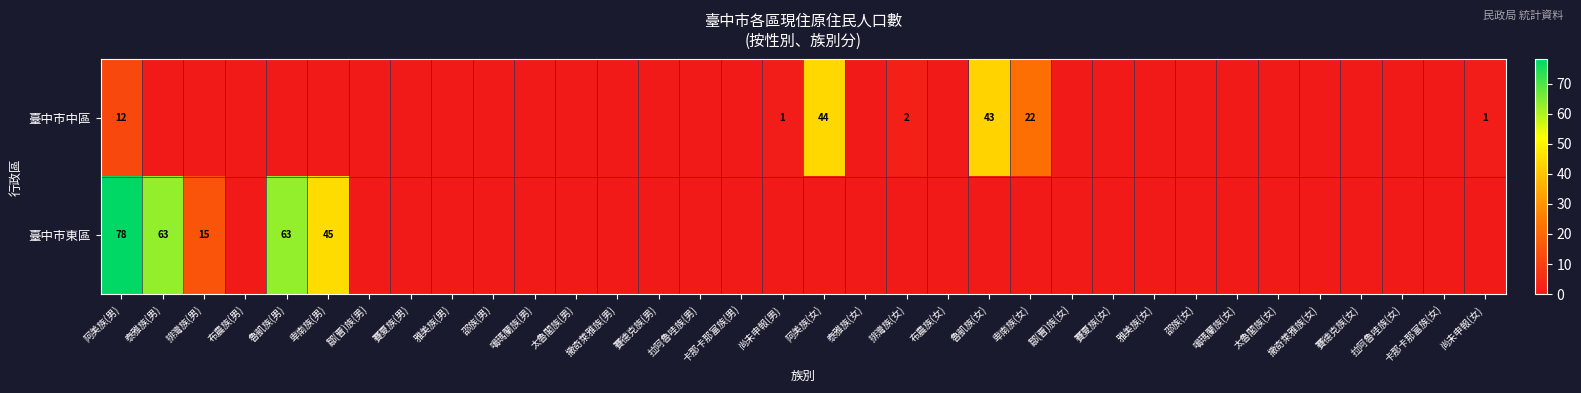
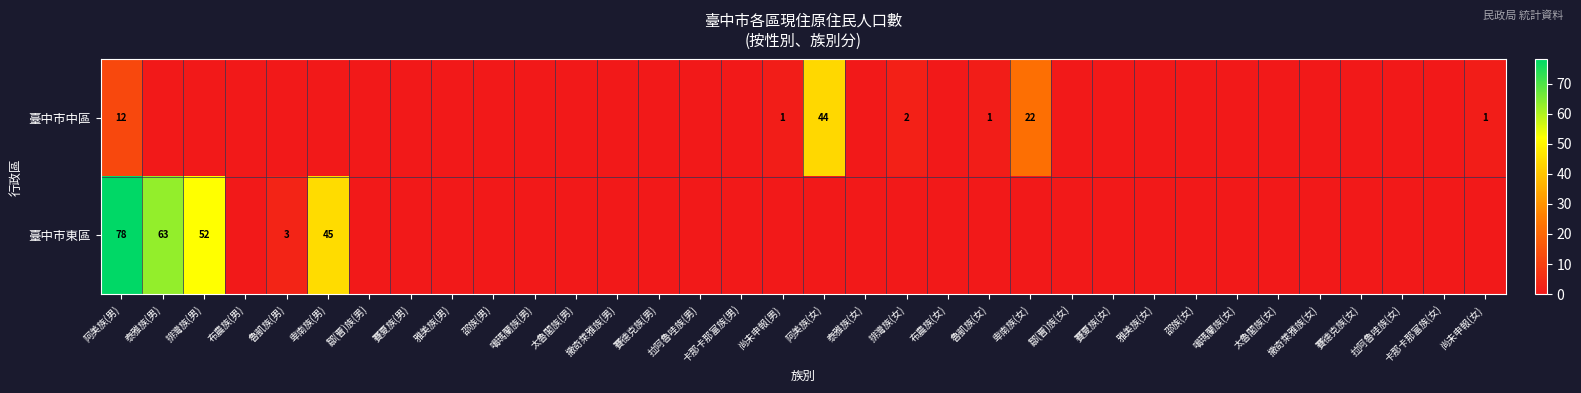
臺中市中區, 魯凱族(女): 43 -> 1
臺中市東區, 排灣族(男): 15 -> 52
臺中市東區, 魯凱族(男): 63 -> 3
